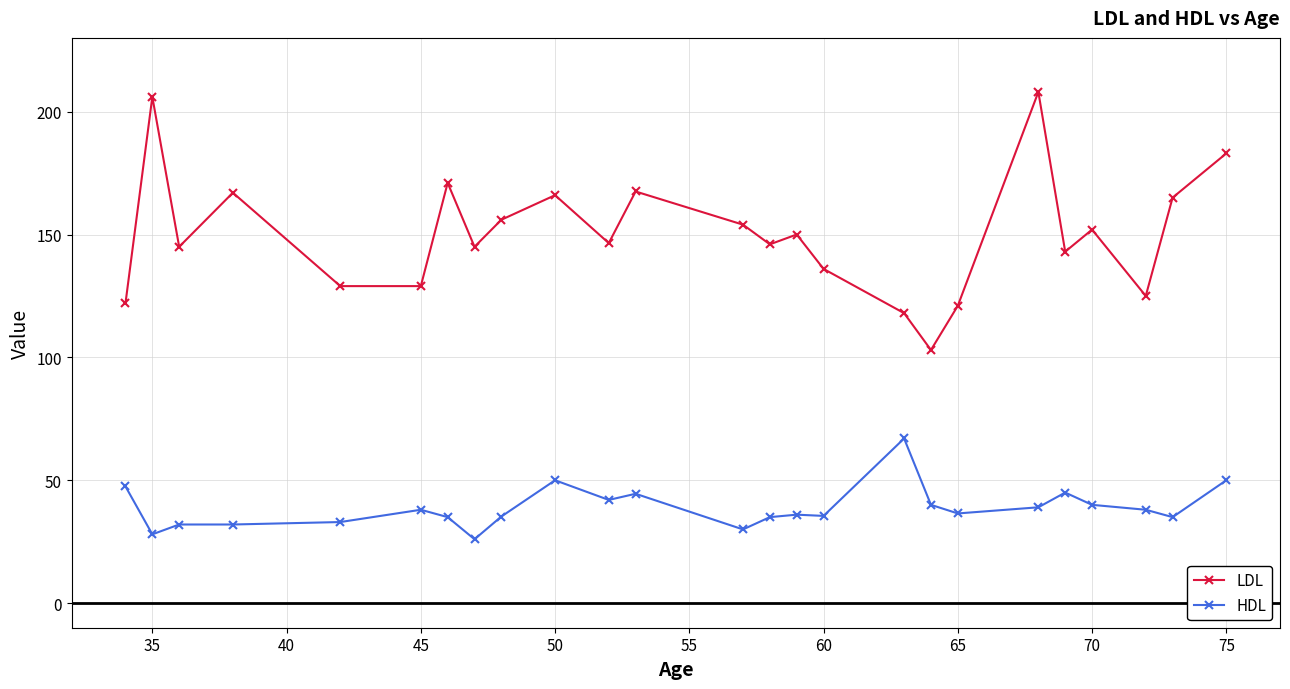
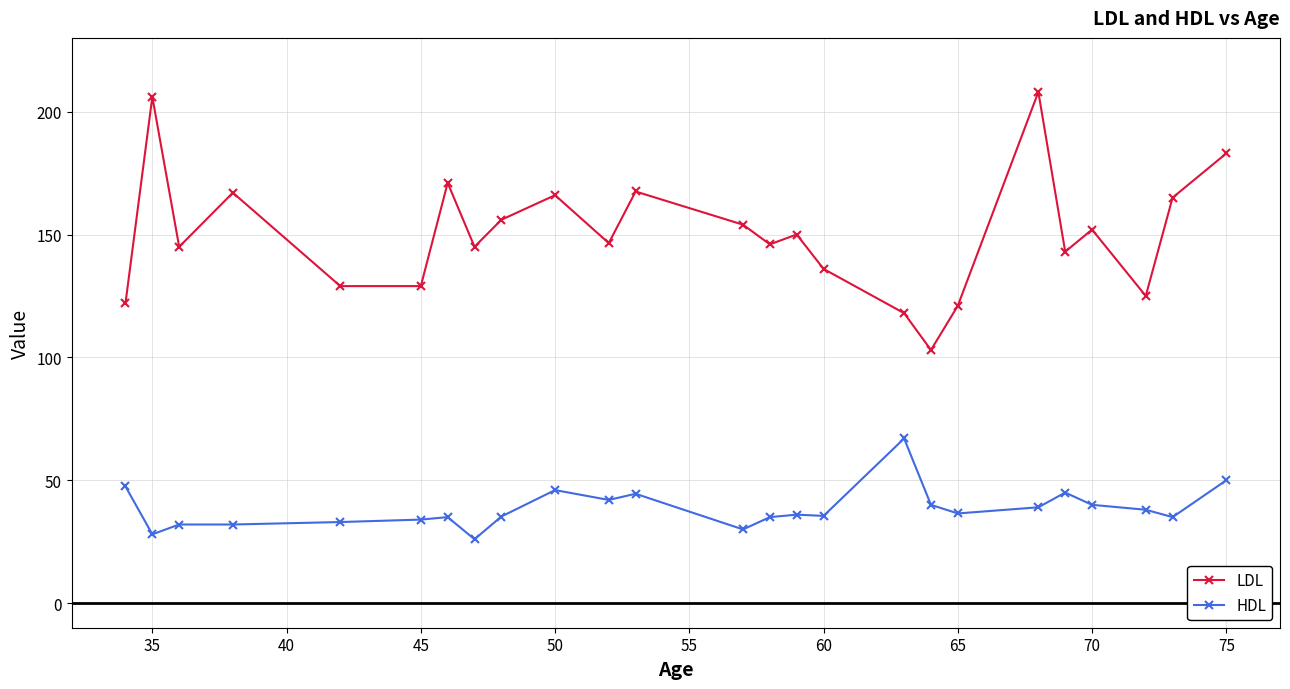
HDL, 45: 38 -> 34
HDL, 50: 50 -> 46
